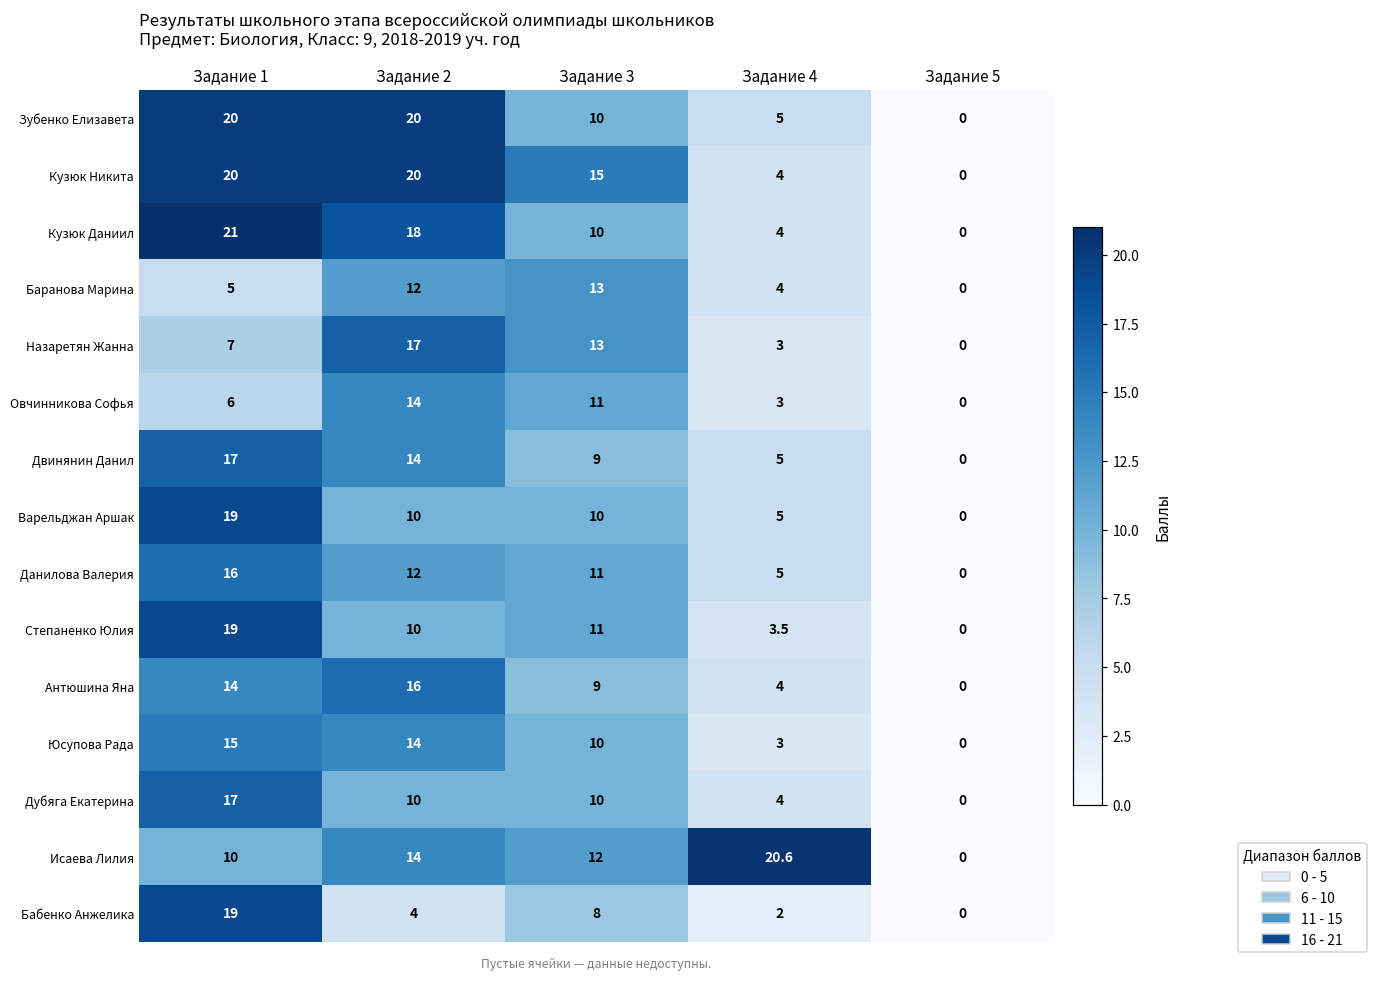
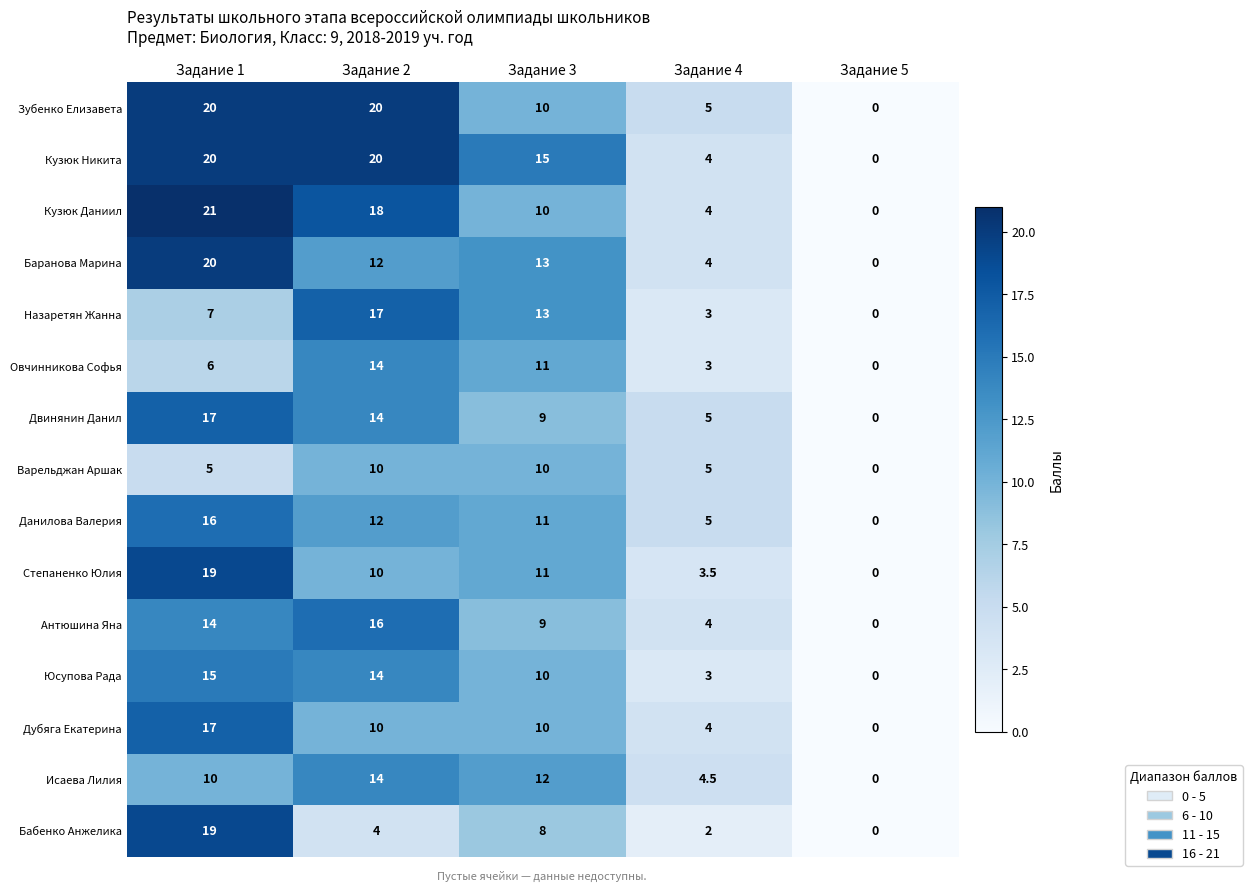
Баранова Марина, Задание 1: 5 -> 20
Варельджан Аршак, Задание 1: 19 -> 5
Исаева Лилия, Задание 4: 20.6 -> 4.5
